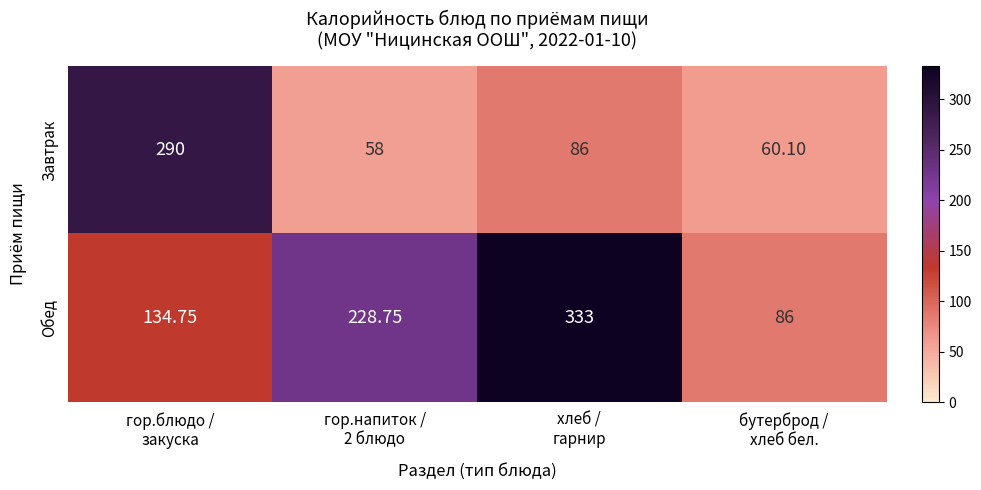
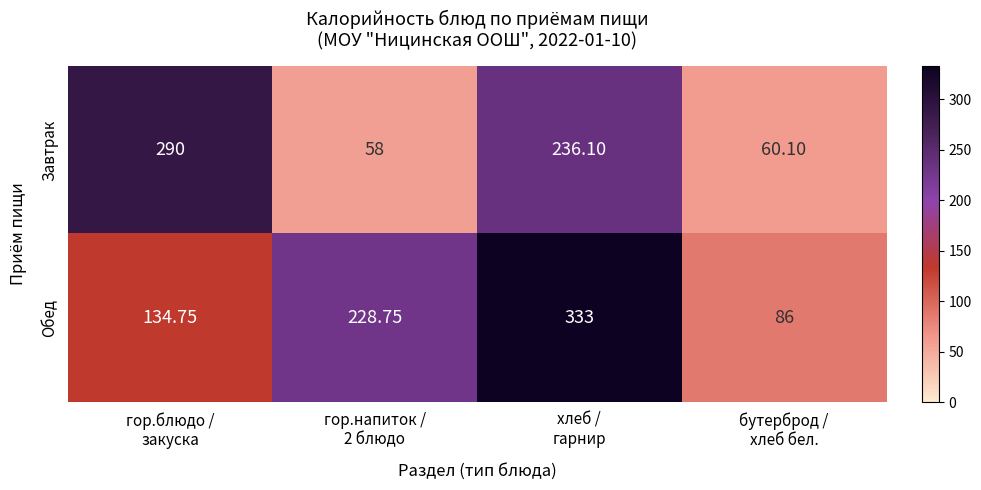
Завтрак, хлеб / гарнир: 86 -> 236.10
